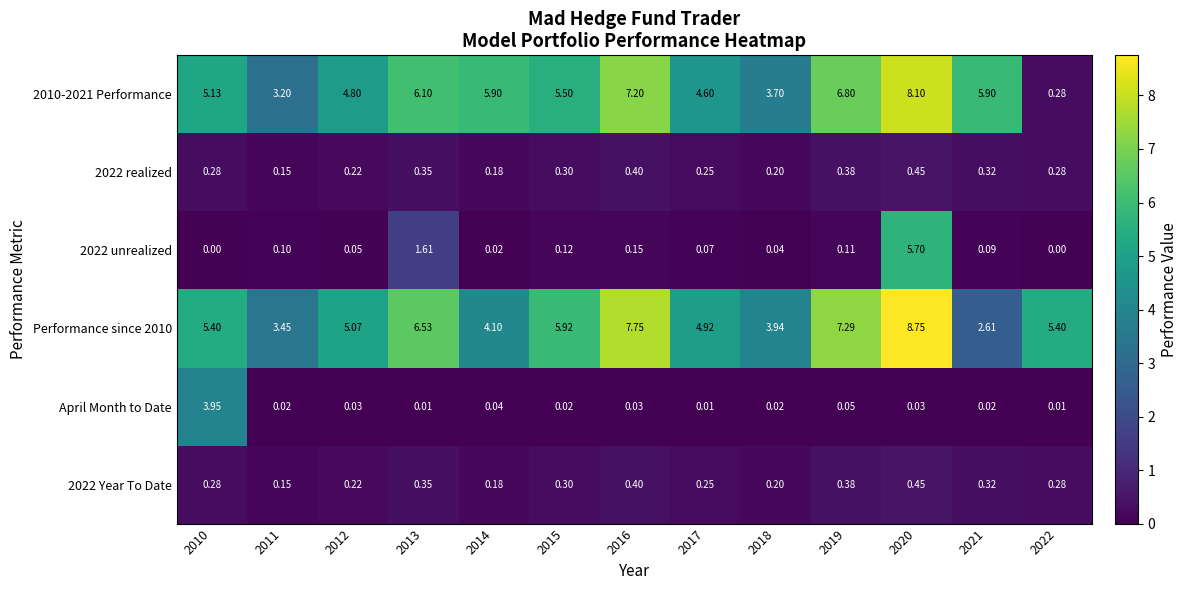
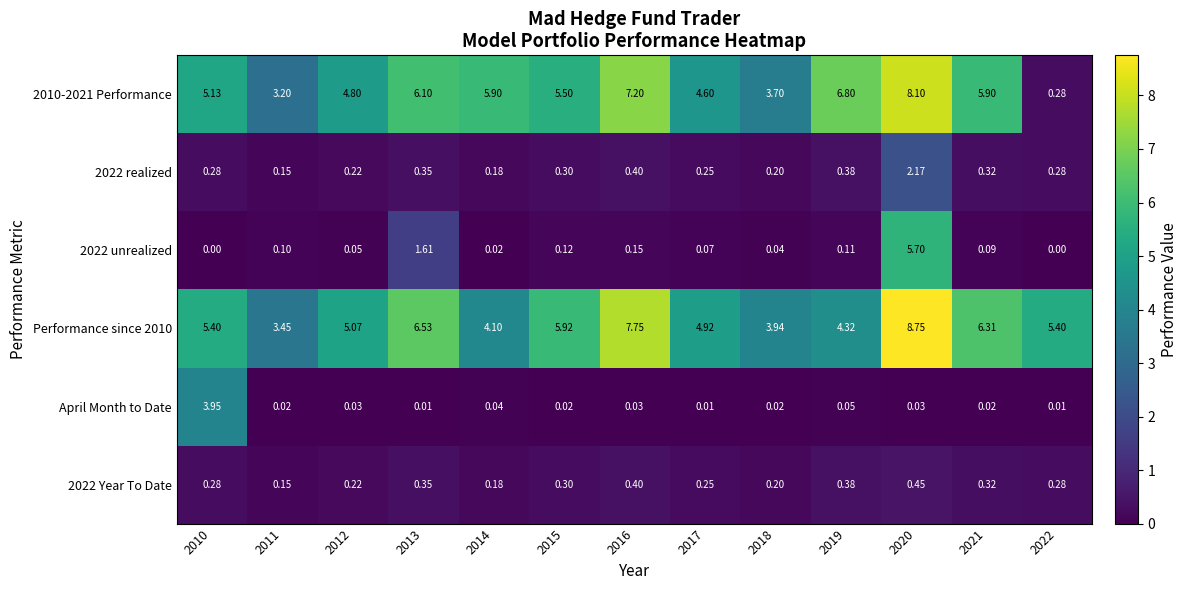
2022 realized, 2020: 0.45 -> 2.17
Performance since 2010, 2019: 7.29 -> 4.32
Performance since 2010, 2021: 2.61 -> 6.31
